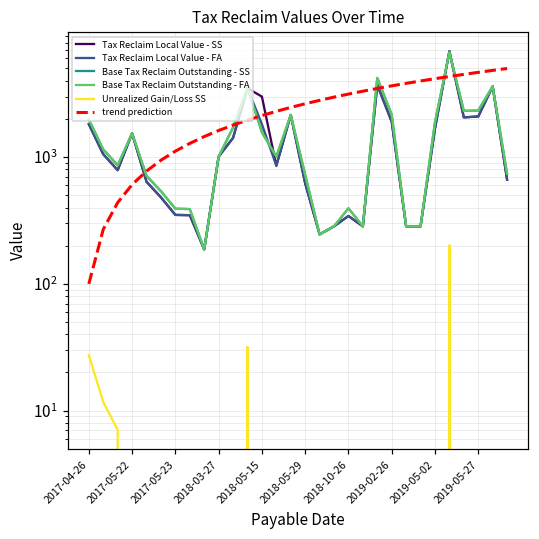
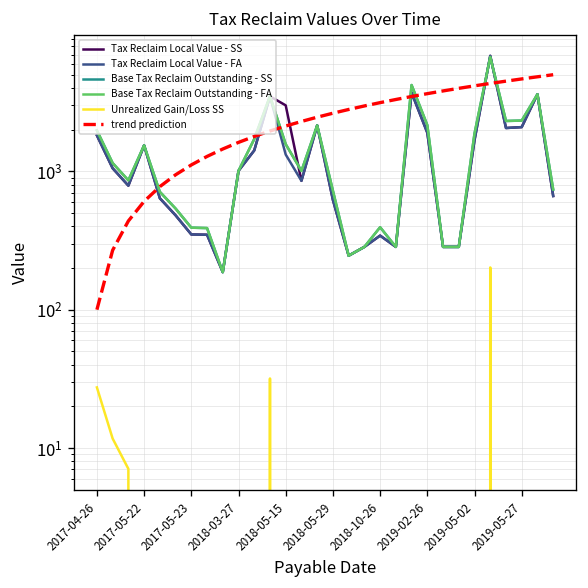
Tax Reclaim Local Value - FA, 2018-05-15: 1800 -> 1300
